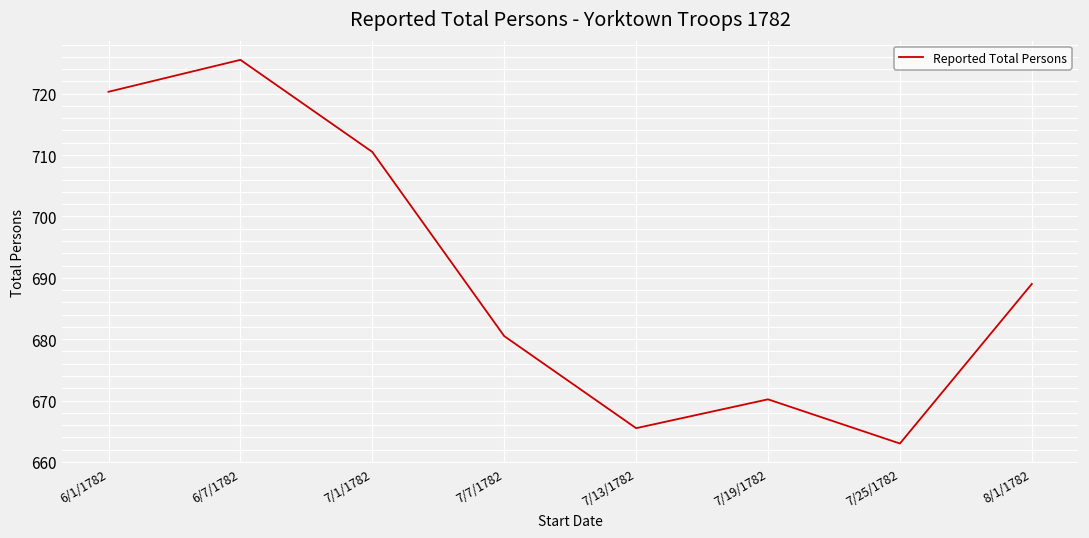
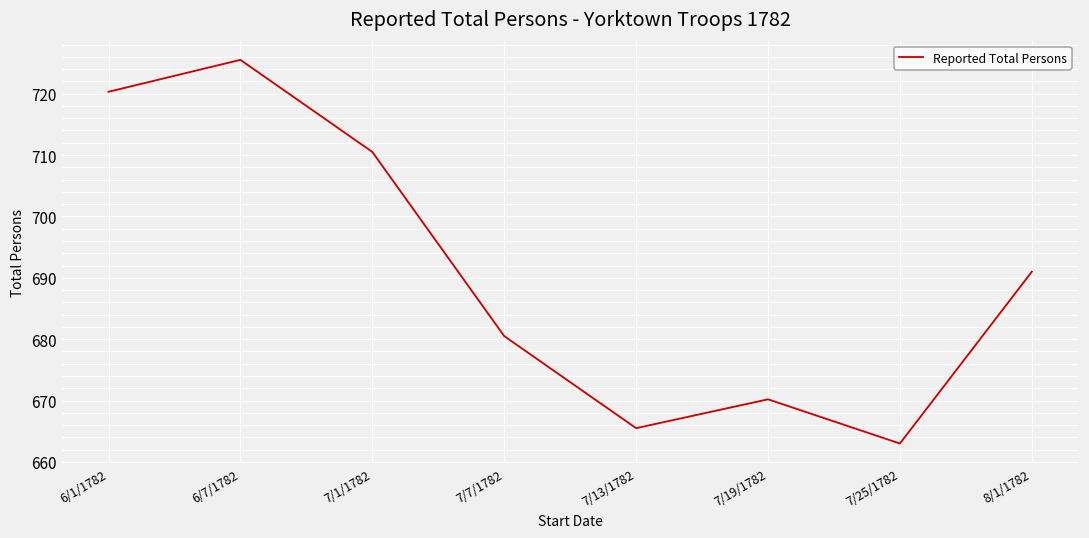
8/1/1782: 689 -> 691
